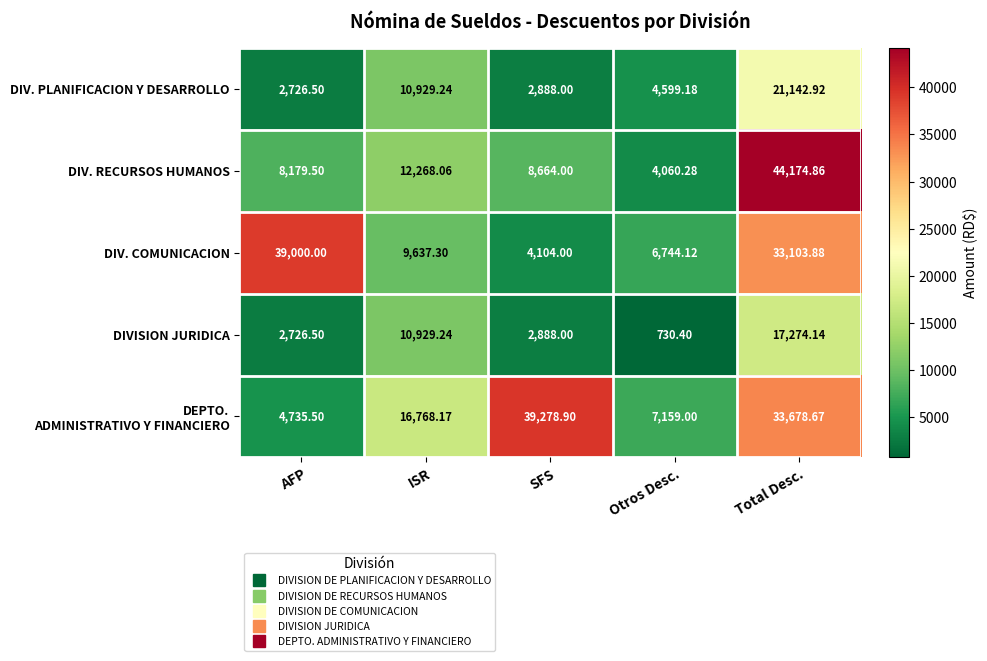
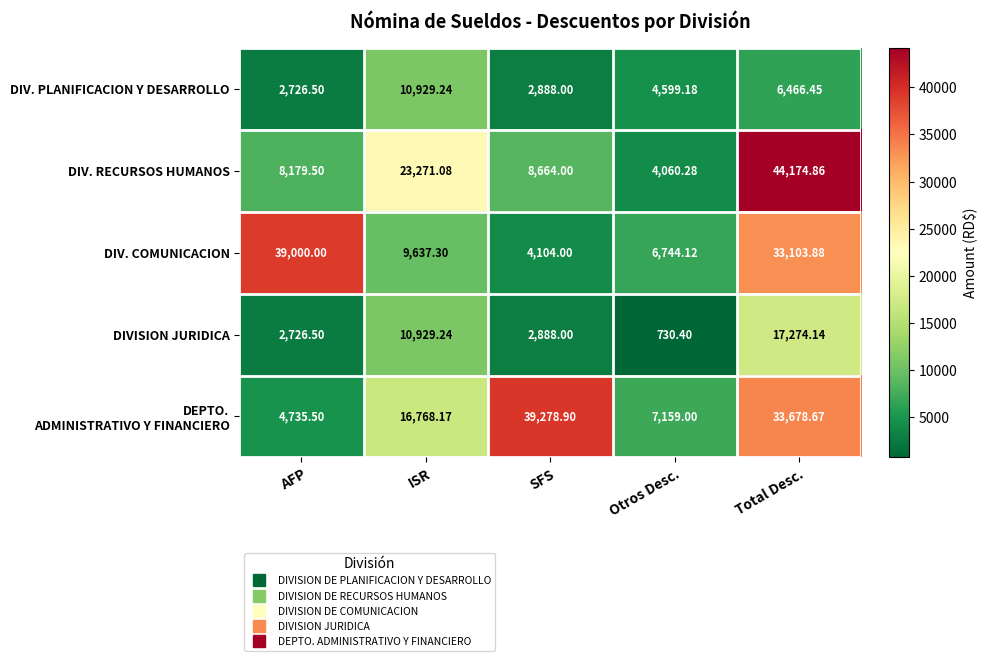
DIV. PLANIFICACION Y DESARROLLO, Total Desc.: 21,142.92 -> 6,466.45
DIV. RECURSOS HUMANOS, ISR: 12,268.06 -> 23,271.08
